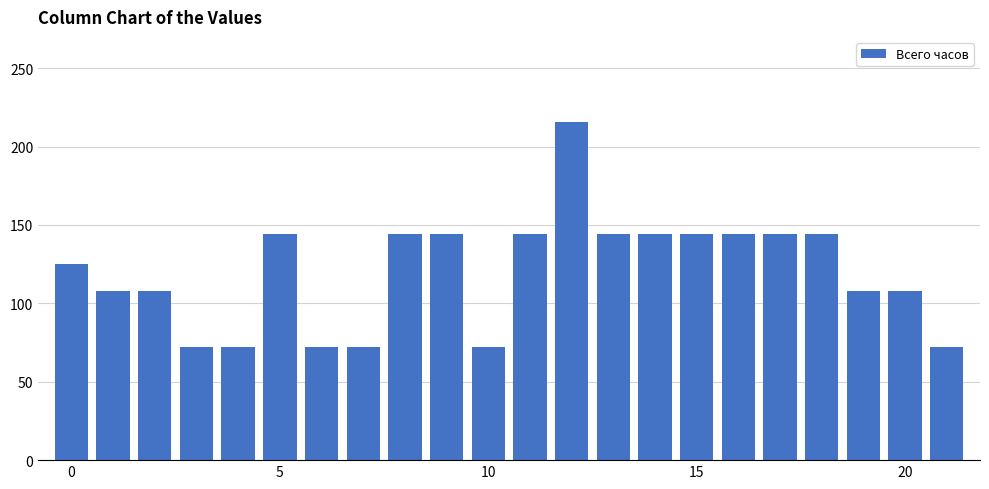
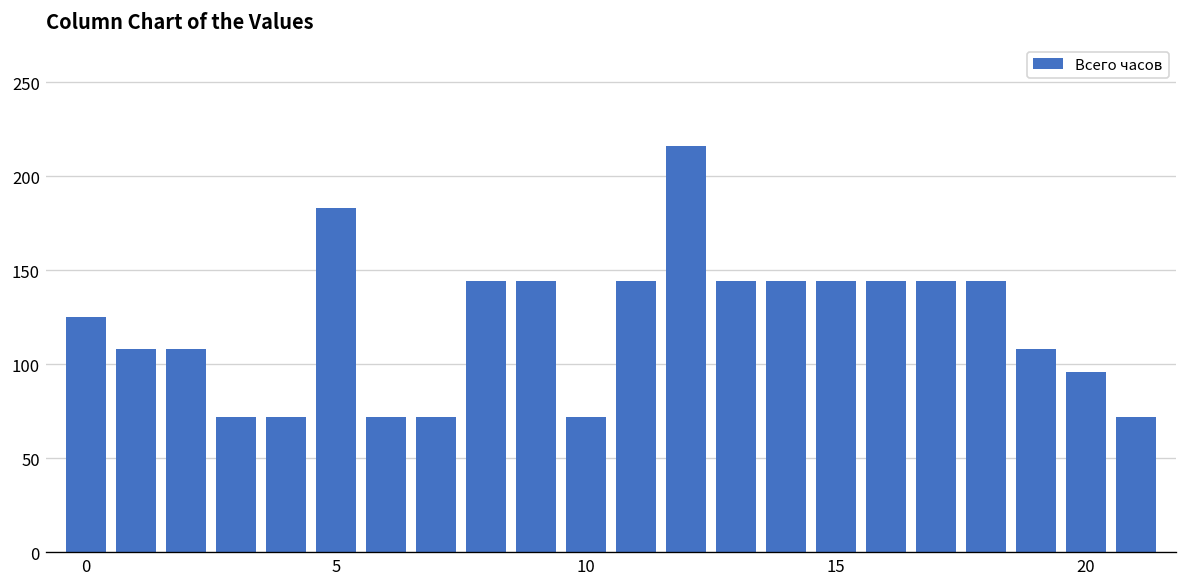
5: 144 -> 183
20: 108 -> 96
